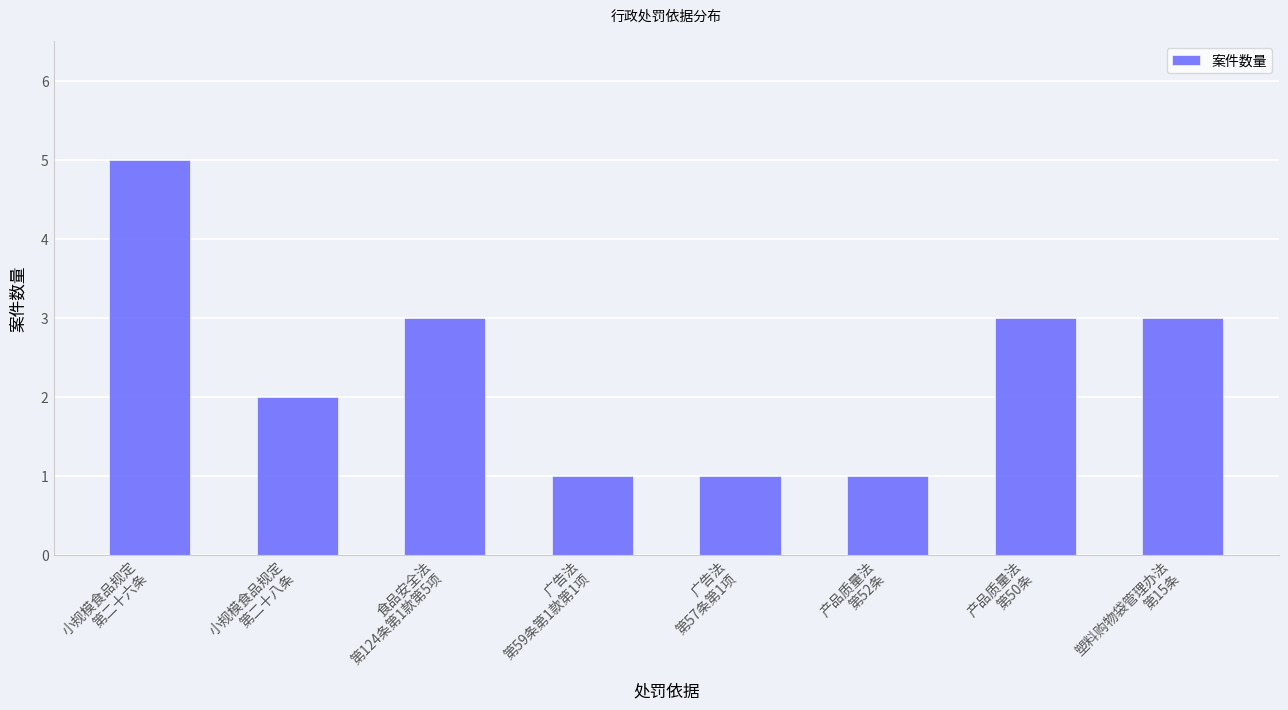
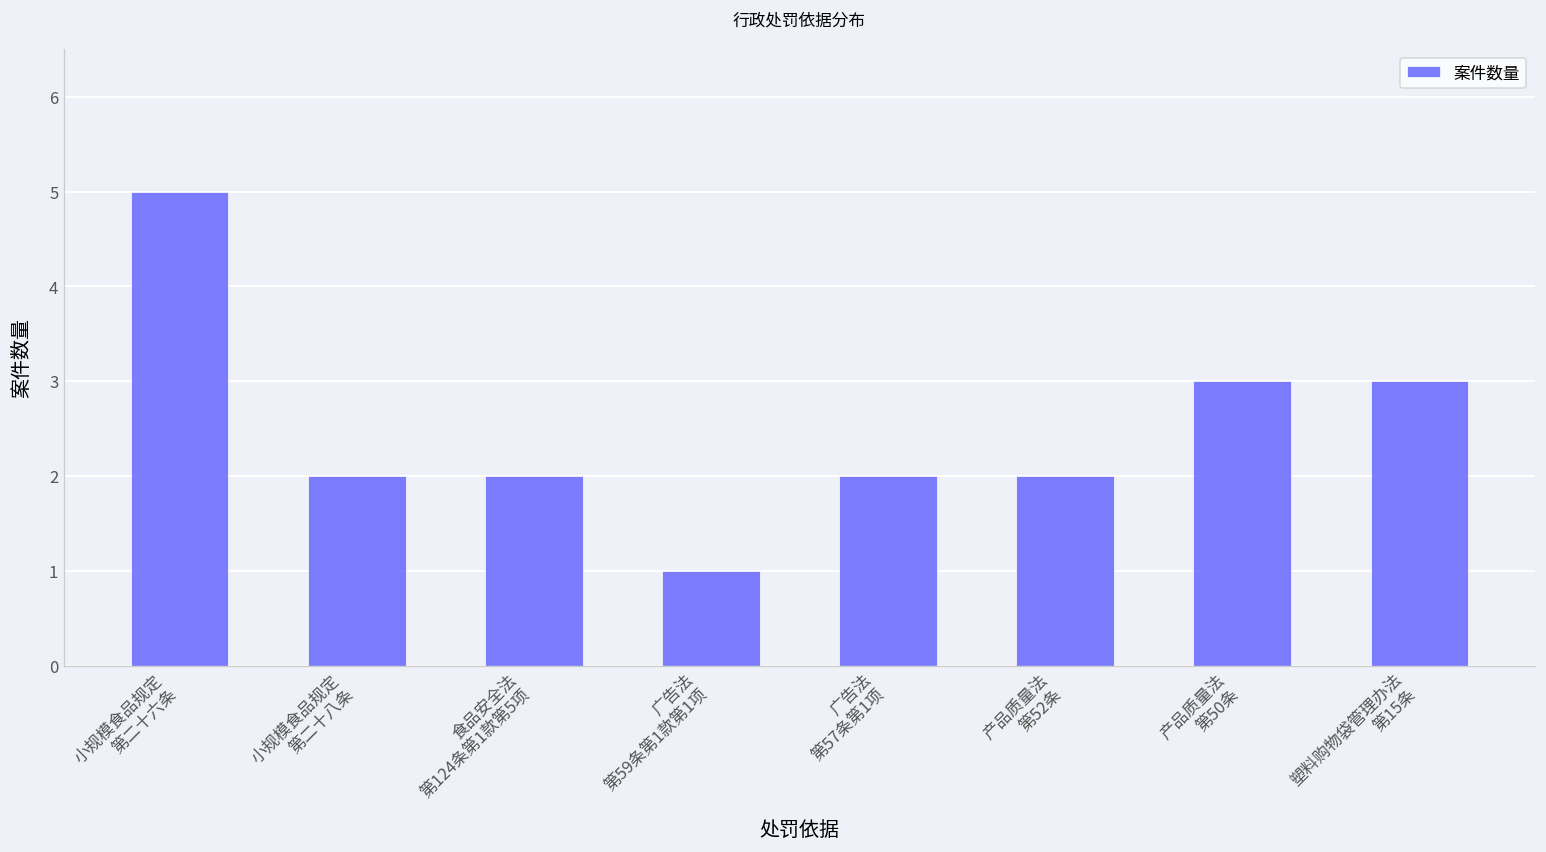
食品安全法 第124条第1款第5项: 3 -> 2
广告法 第57条第1项: 1 -> 2
产品质量法 第52条: 1 -> 2
